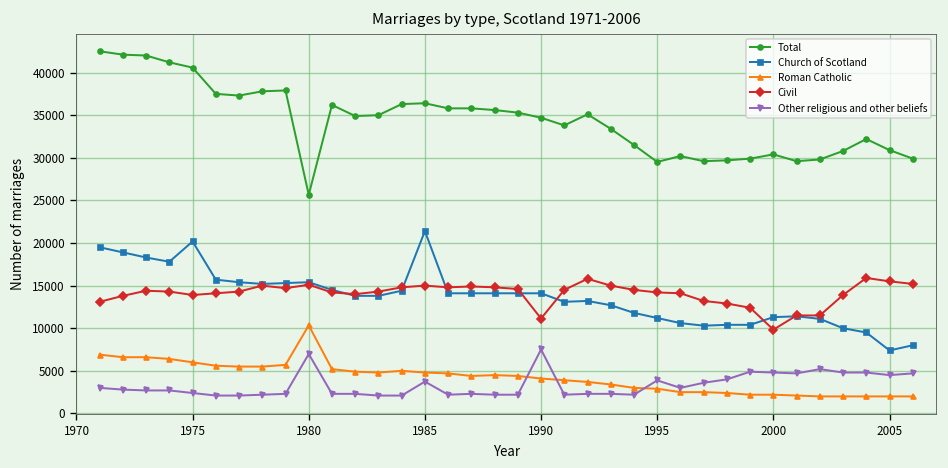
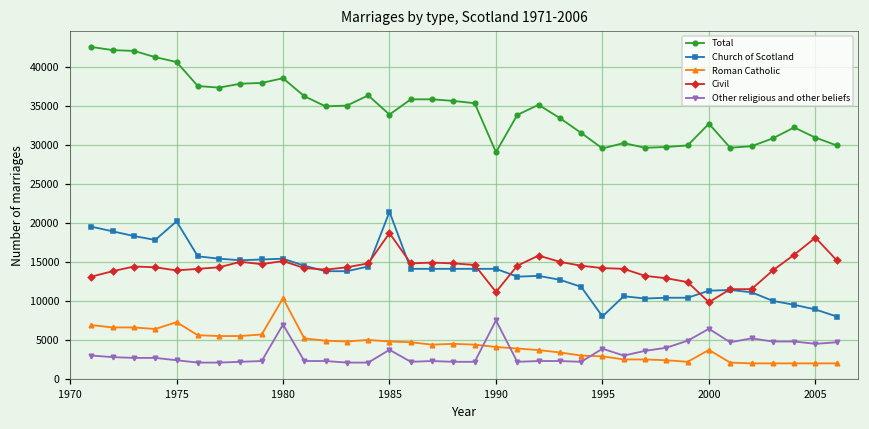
Roman Catholic, 1975: 6000 -> 7000
Total, 1980: 26000 -> 39000
Total, 1985: 36000 -> 34000
Civil, 1985: 15000 -> 19000
Total, 1990: 35000 -> 29000
Church of Scotland, 1995: 11000 -> 8000
Total, 2000: 30000 -> 33000
Roman Catholic, 2000: 2000 -> 4000
Other religious and other beliefs, 2000: 5000 -> 6000
Church of Scotland, 2005: 7000 -> 9000
Civil, 2005: 16000 -> 18000
